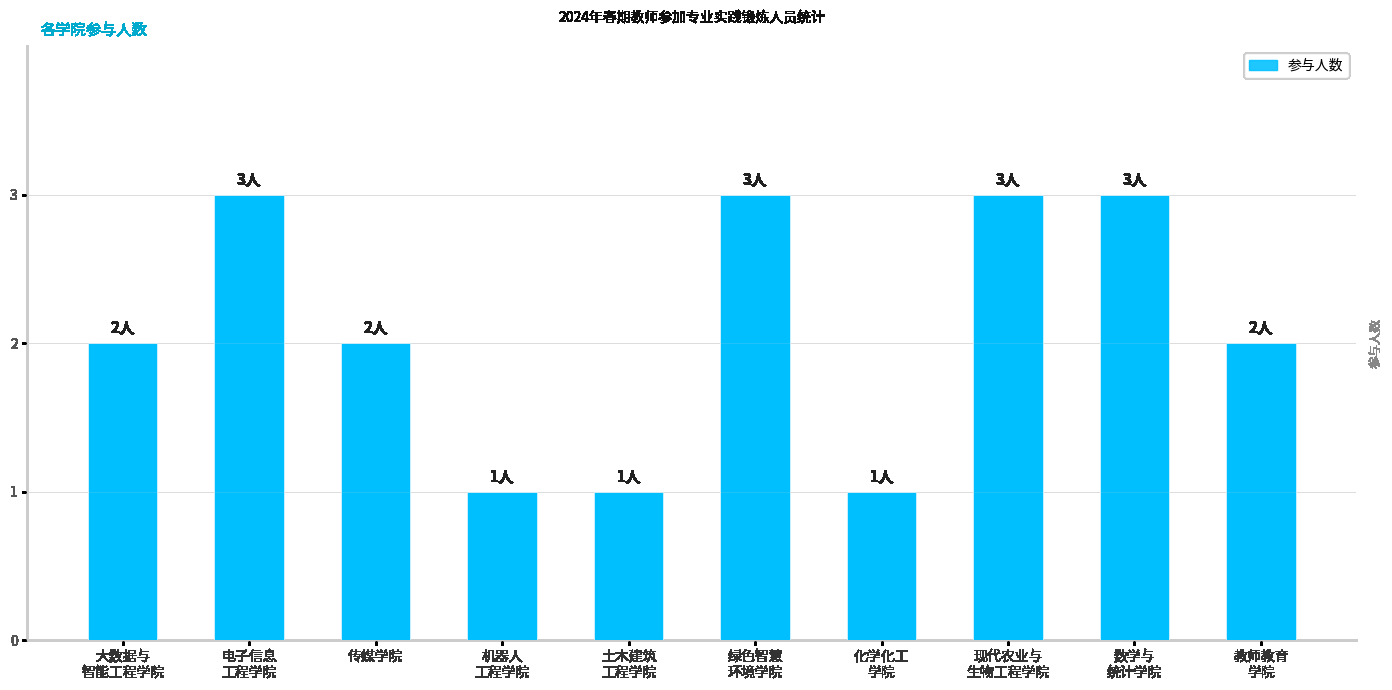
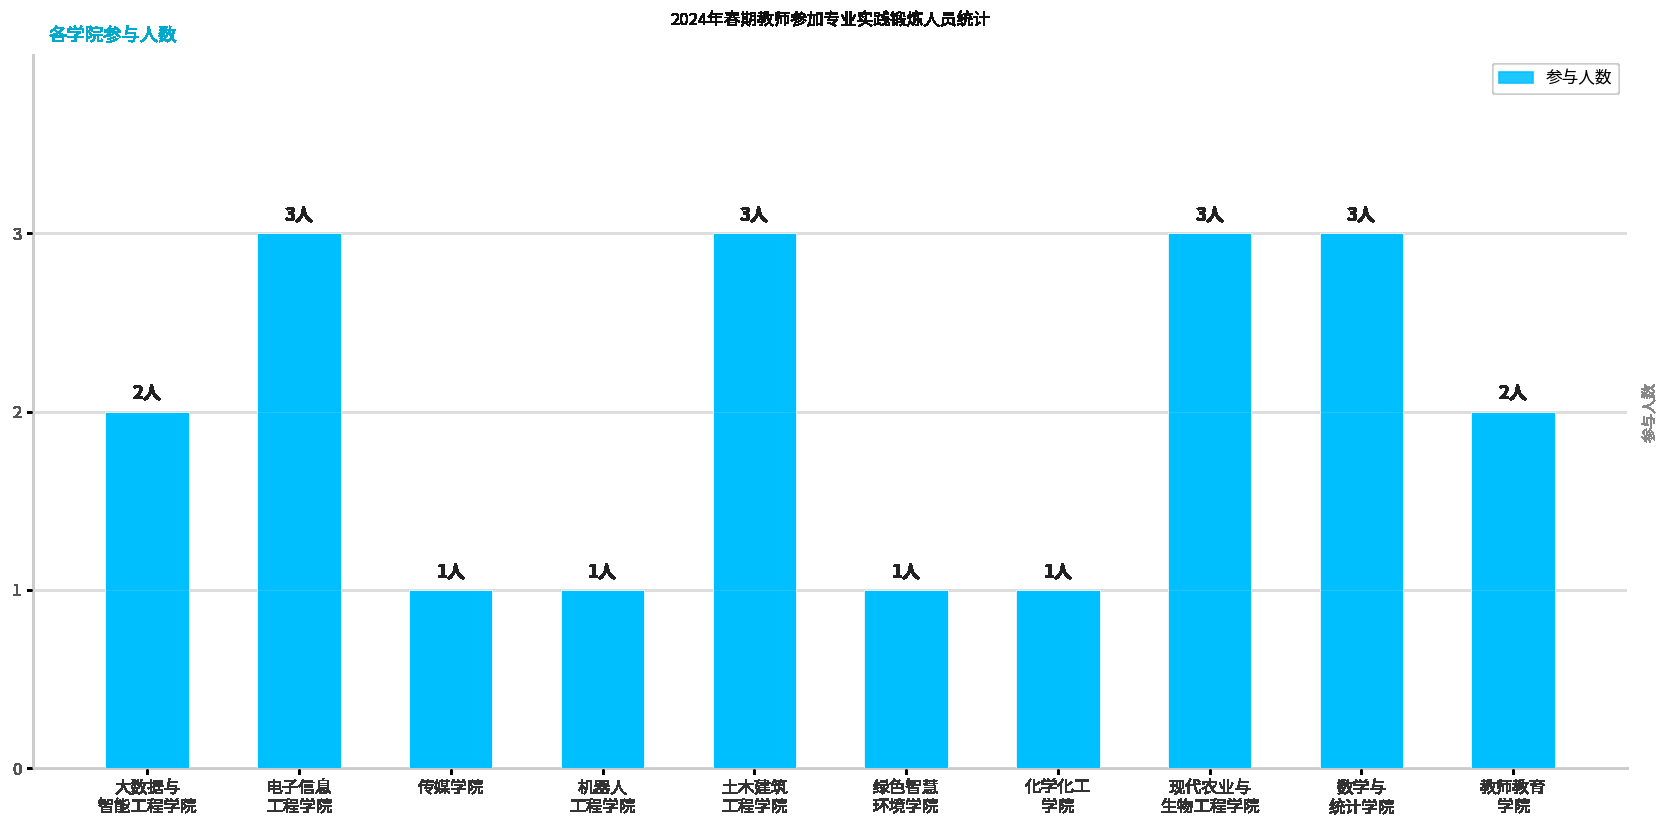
传媒学院: 2人 -> 1人
土木建筑 工程学院: 1人 -> 3人
绿色智慧 环境学院: 3人 -> 1人
